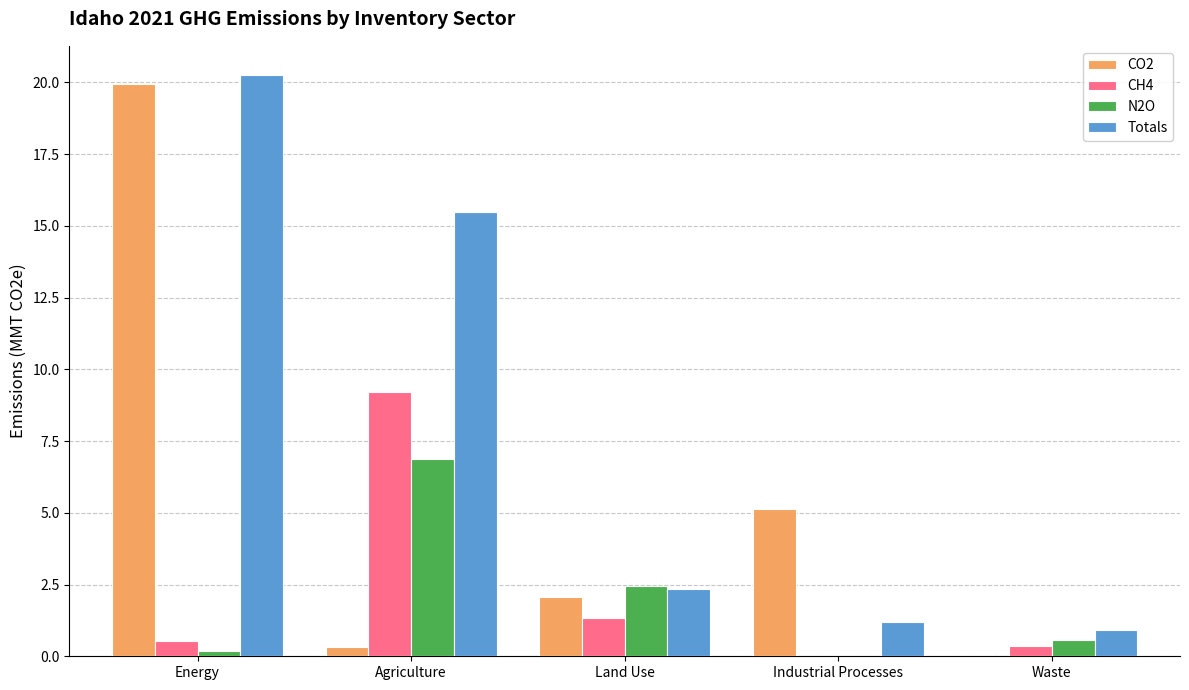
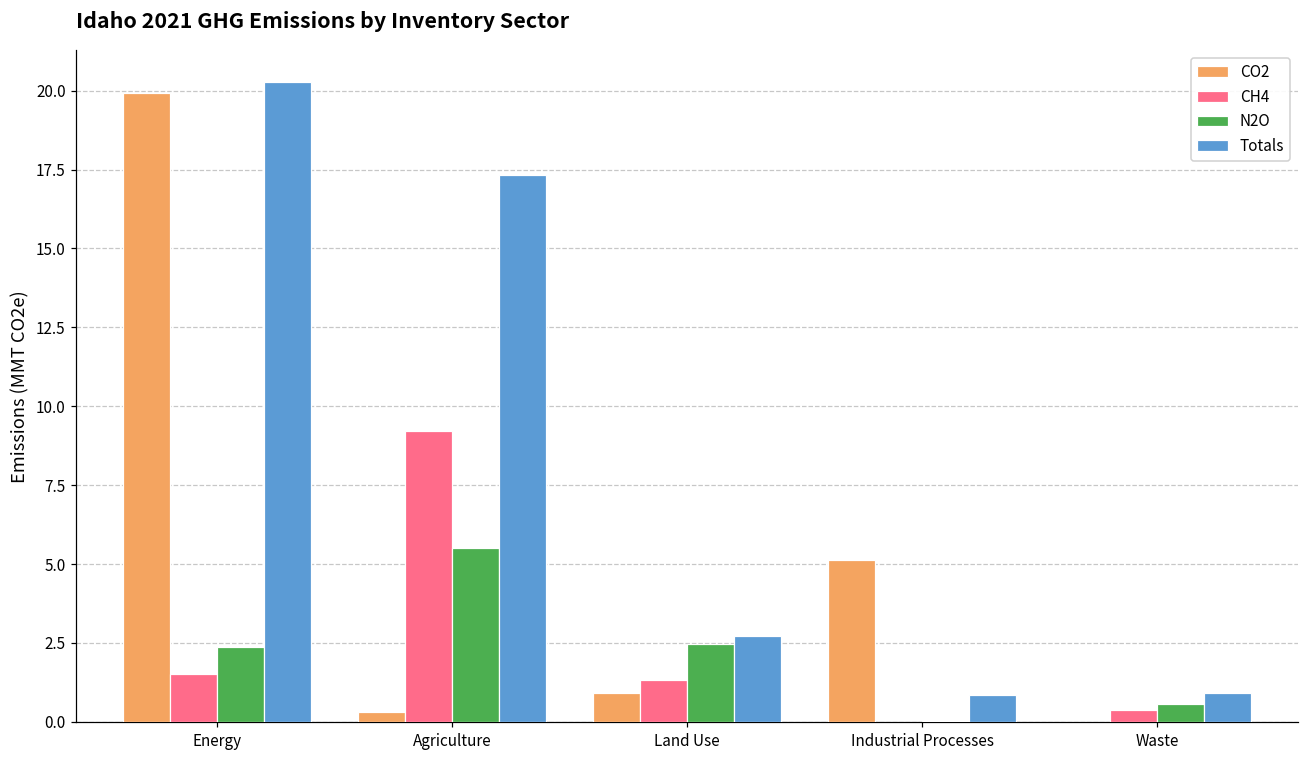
CH4, Energy: 0.5 -> 1.5
N2O, Energy: 0.2 -> 2.4
N2O, Agriculture: 6.9 -> 5.5
Totals, Agriculture: 15.5 -> 17.3
CO2, Land Use: 2.1 -> 0.9
Totals, Land Use: 2.3 -> 2.7
Totals, Industrial Processes: 1.2 -> 0.8
